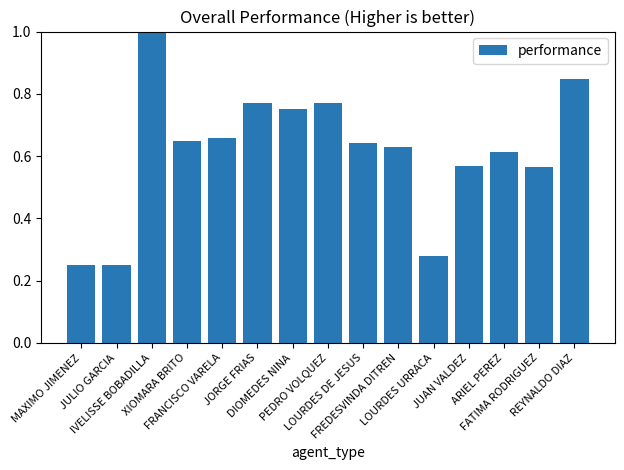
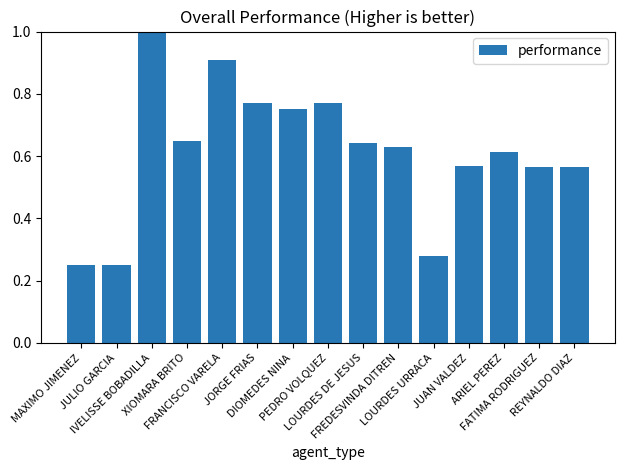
FRANCISCO VARELA: 0.66 -> 0.91
REYNALDO DIAZ: 0.85 -> 0.56
